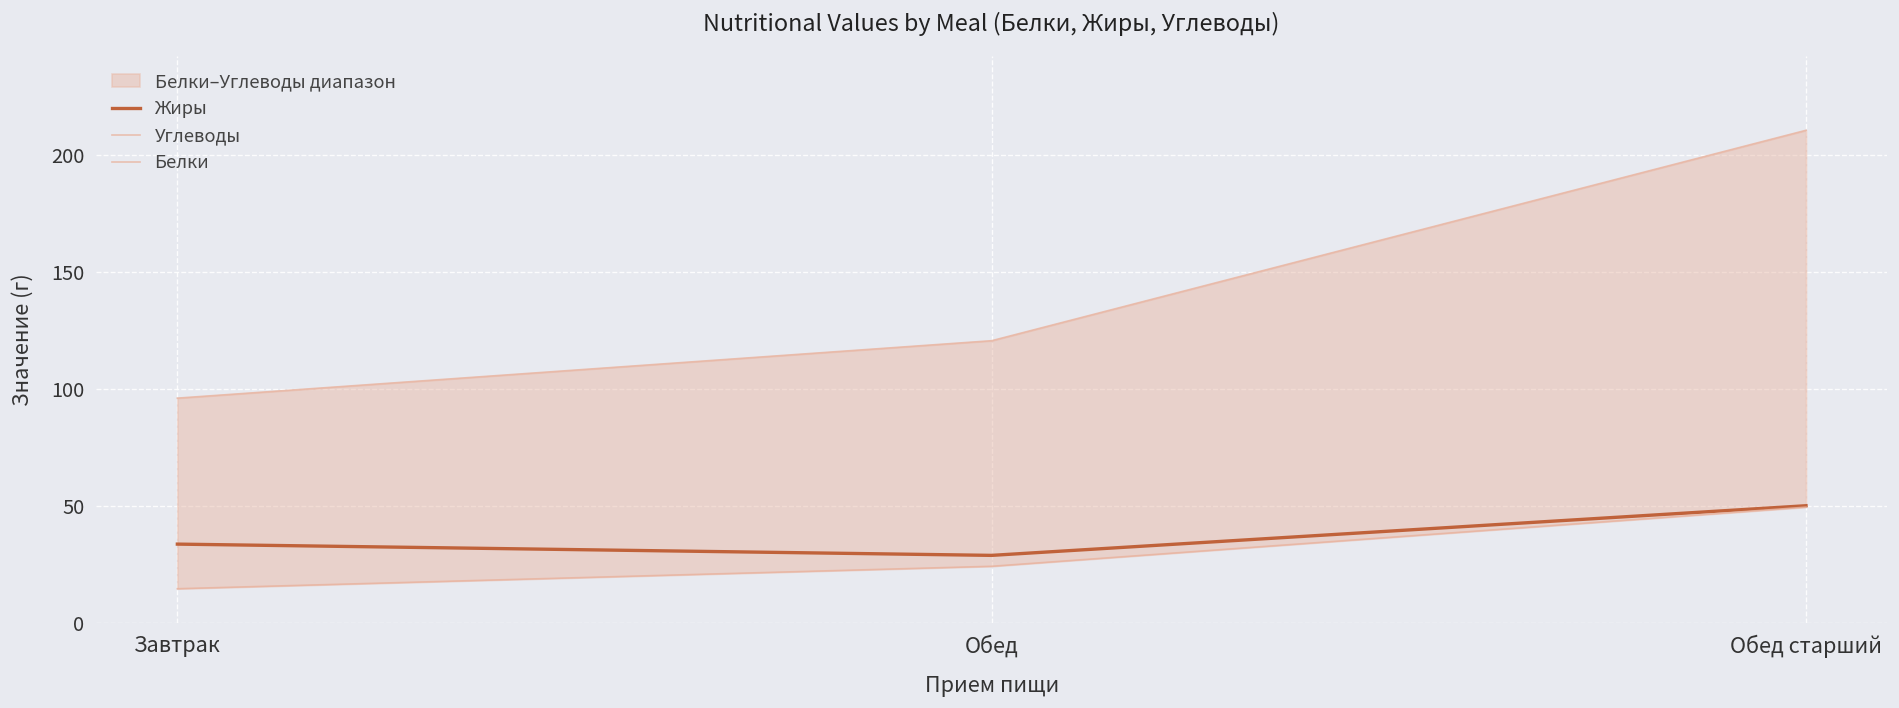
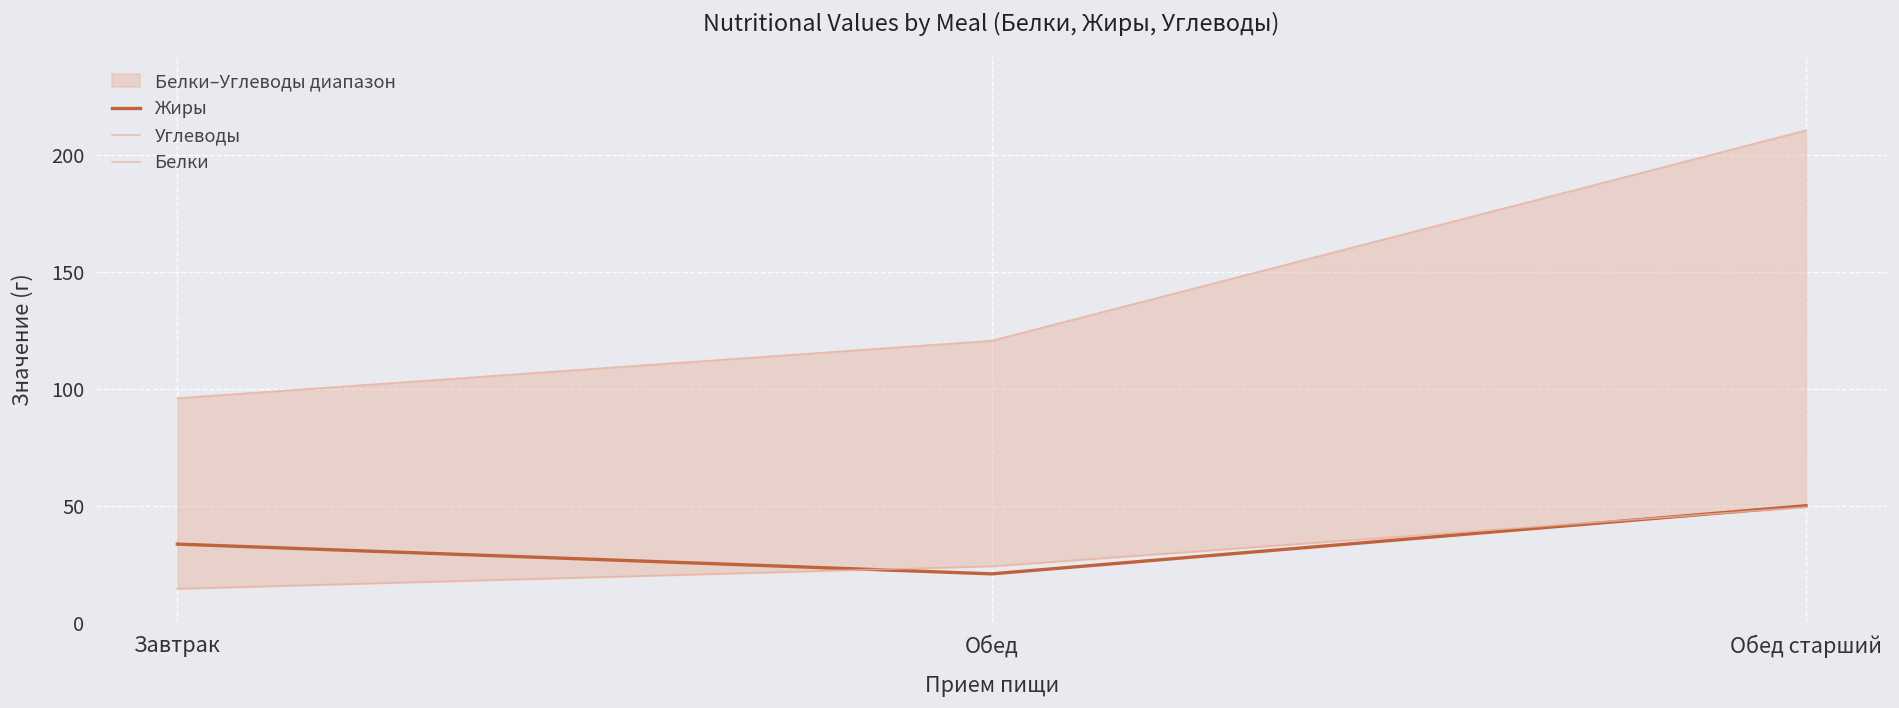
Жиры, Обед: 29 -> 21
